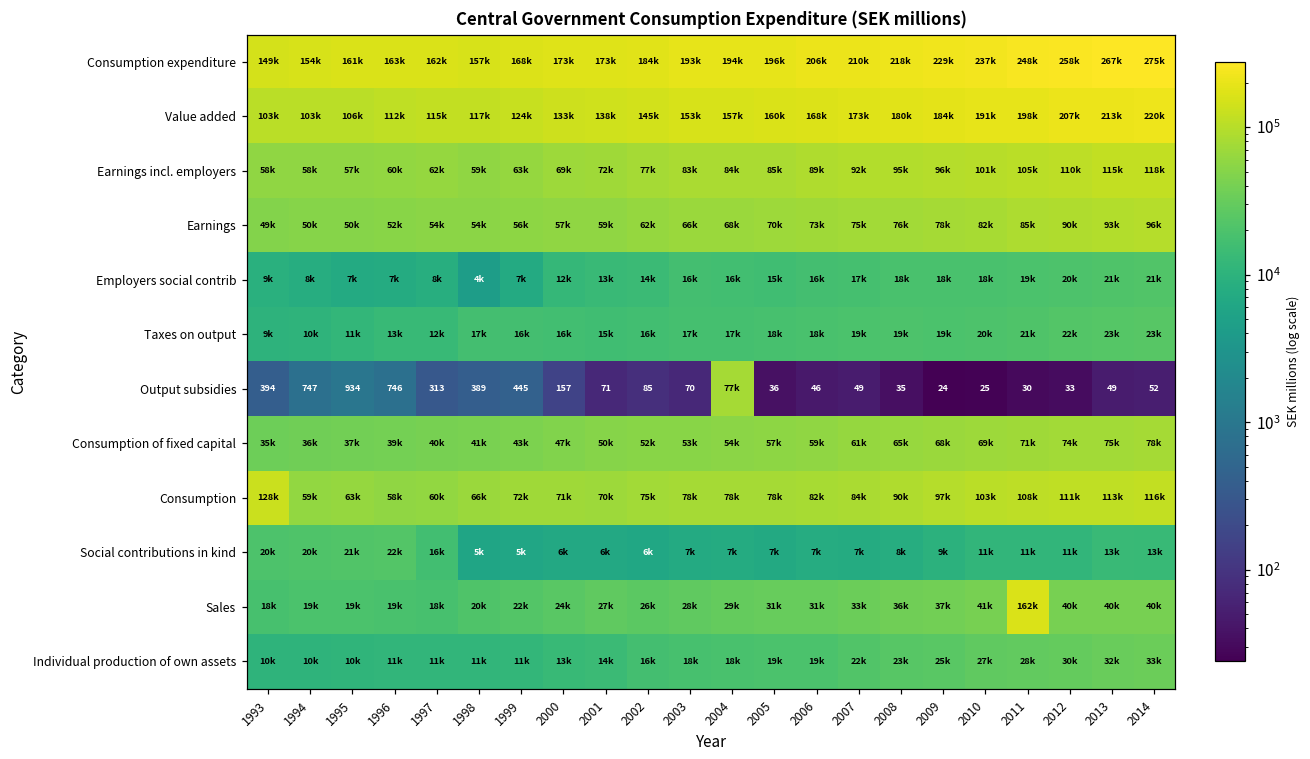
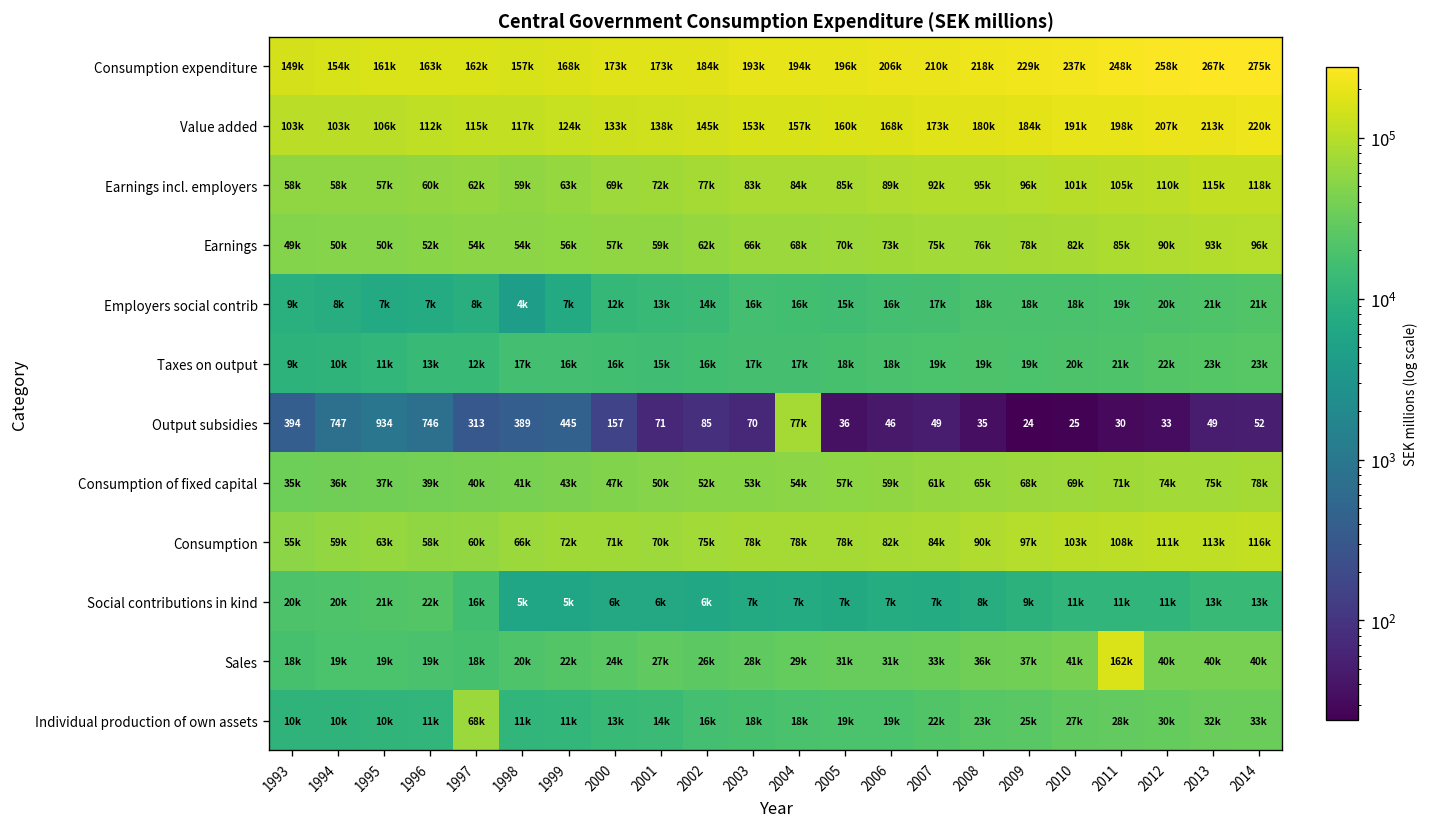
Consumption, 1993: 128k -> 55k
Individual production of own assets, 1997: 11k -> 68k
